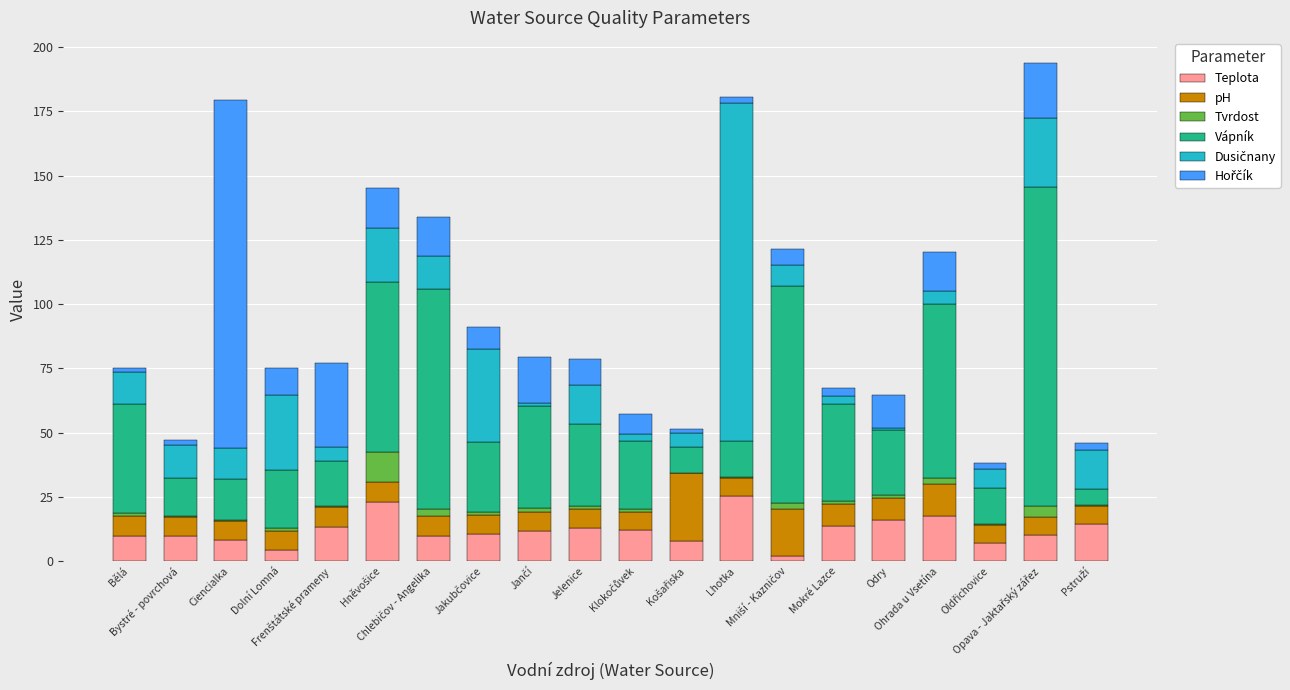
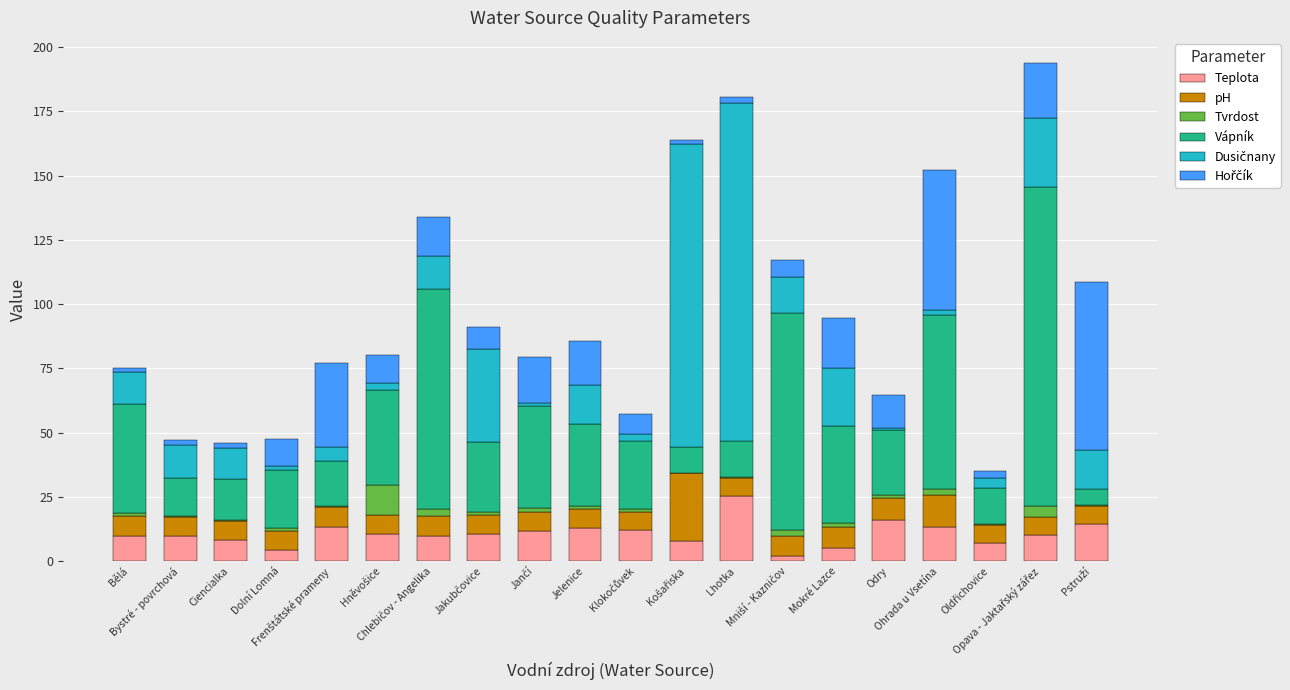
Hořčík, Ciencialka: 135 -> 2
Dusičnany, Dolní Lomná: 29 -> 2
Teplota, Hněvošice: 23 -> 10
Vápník, Hněvošice: 66 -> 37
Dusičnany, Hněvošice: 21 -> 3
Hořčík, Hněvošice: 16 -> 11
Hořčík, Jelenice: 10 -> 17
Dusičnany, Košařiska: 5 -> 118
pH, Mniší - Kazničov: 18 -> 8
Dusičnany, Mniší - Kazničov: 8 -> 14
Teplota, Mokré Lazce: 14 -> 5
Dusičnany, Mokré Lazce: 3 -> 23
Hořčík, Mokré Lazce: 3 -> 19
Teplota, Ohrada u Vsetína: 18 -> 13
Dusičnany, Ohrada u Vsetína: 5 -> 2
Hořčík, Ohrada u Vsetína: 15 -> 54
Dusičnany, Oldřichovice: 7 -> 4
Hořčík, Pstruží: 2 -> 65
